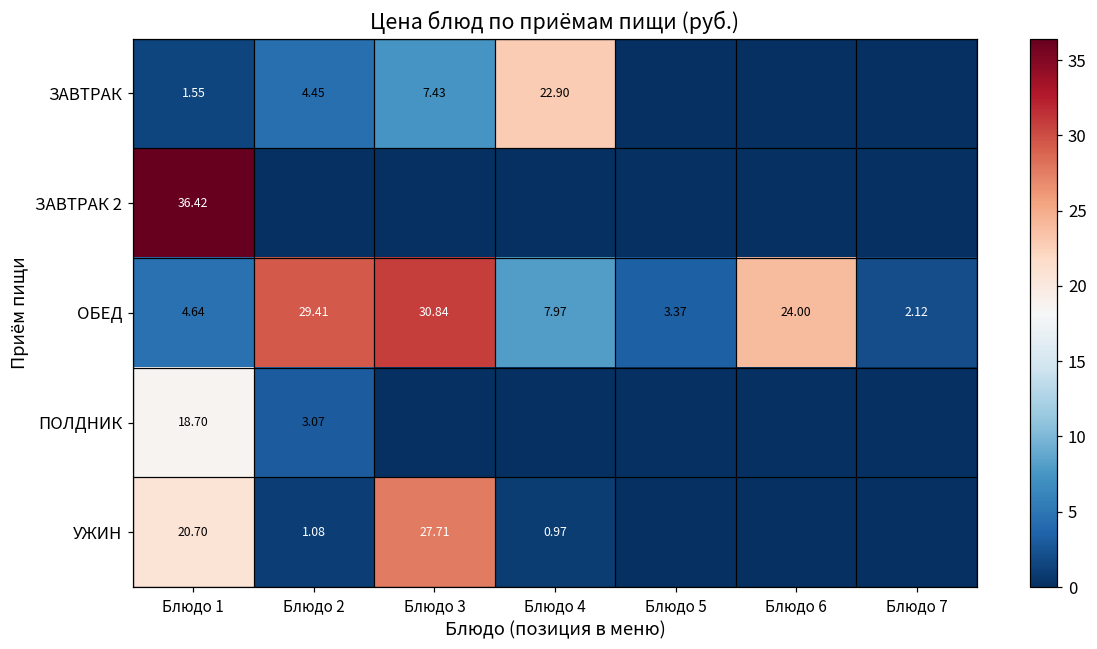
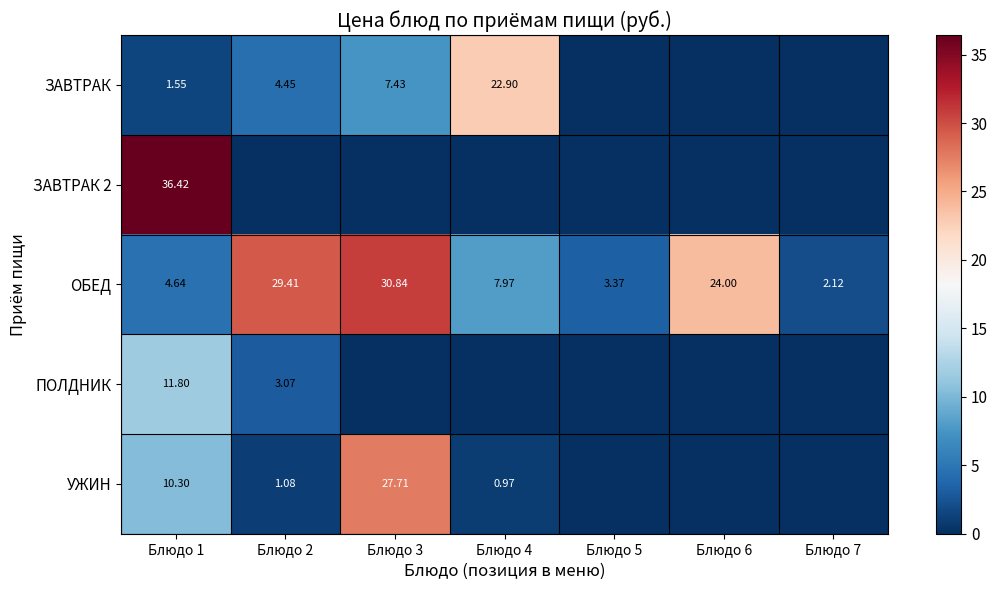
ПОЛДНИК, Блюдо 1: 18.70 -> 11.80
УЖИН, Блюдо 1: 20.70 -> 10.30
